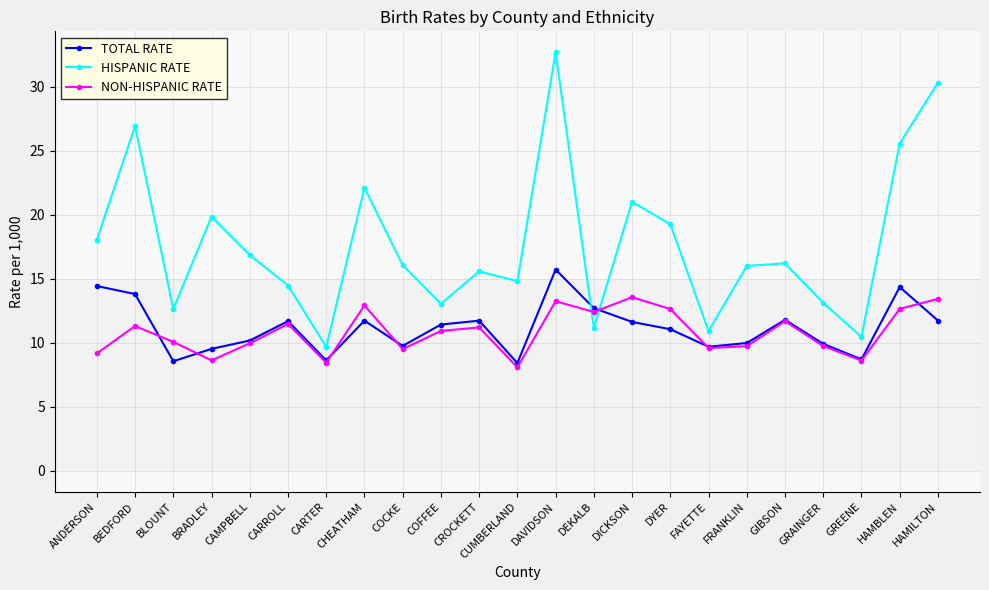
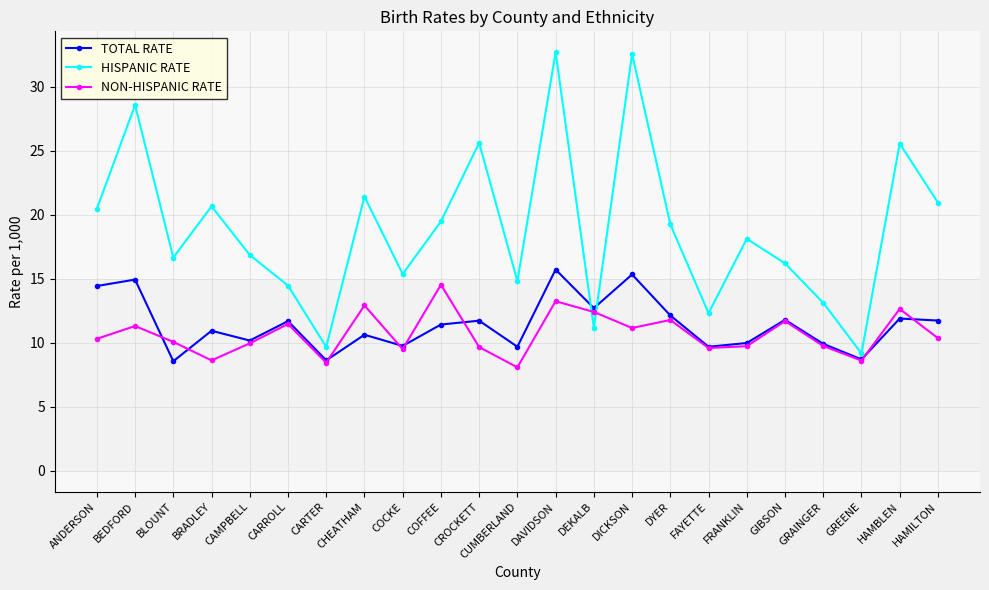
HISPANIC RATE, ANDERSON: 18.1 -> 20.5
NON-HISPANIC RATE, ANDERSON: 9.2 -> 10.3
TOTAL RATE, BEDFORD: 13.8 -> 14.9
HISPANIC RATE, BEDFORD: 26.9 -> 28.6
HISPANIC RATE, BLOUNT: 12.6 -> 16.7
TOTAL RATE, BRADLEY: 9.5 -> 10.9
HISPANIC RATE, BRADLEY: 19.9 -> 20.7
TOTAL RATE, CHEATHAM: 11.7 -> 10.6
HISPANIC RATE, CHEATHAM: 22.1 -> 21.4
HISPANIC RATE, COCKE: 16.1 -> 15.4
HISPANIC RATE, COFFEE: 13.1 -> 19.5
NON-HISPANIC RATE, COFFEE: 10.9 -> 14.5
HISPANIC RATE, CROCKETT: 15.6 -> 25.6
NON-HISPANIC RATE, CROCKETT: 11.2 -> 9.7
TOTAL RATE, CUMBERLAND: 8.4 -> 9.7
TOTAL RATE, DICKSON: 11.6 -> 15.3
HISPANIC RATE, DICKSON: 21.0 -> 32.6
NON-HISPANIC RATE, DICKSON: 13.6 -> 11.2
TOTAL RATE, DYER: 11.1 -> 12.1
NON-HISPANIC RATE, DYER: 12.6 -> 11.8
HISPANIC RATE, FAYETTE: 10.9 -> 12.3
HISPANIC RATE, FRANKLIN: 16.0 -> 18.1
HISPANIC RATE, GREENE: 10.5 -> 9.2
TOTAL RATE, HAMBLEN: 14.4 -> 11.9
HISPANIC RATE, HAMILTON: 30.3 -> 21.0
NON-HISPANIC RATE, HAMILTON: 13.4 -> 10.4
